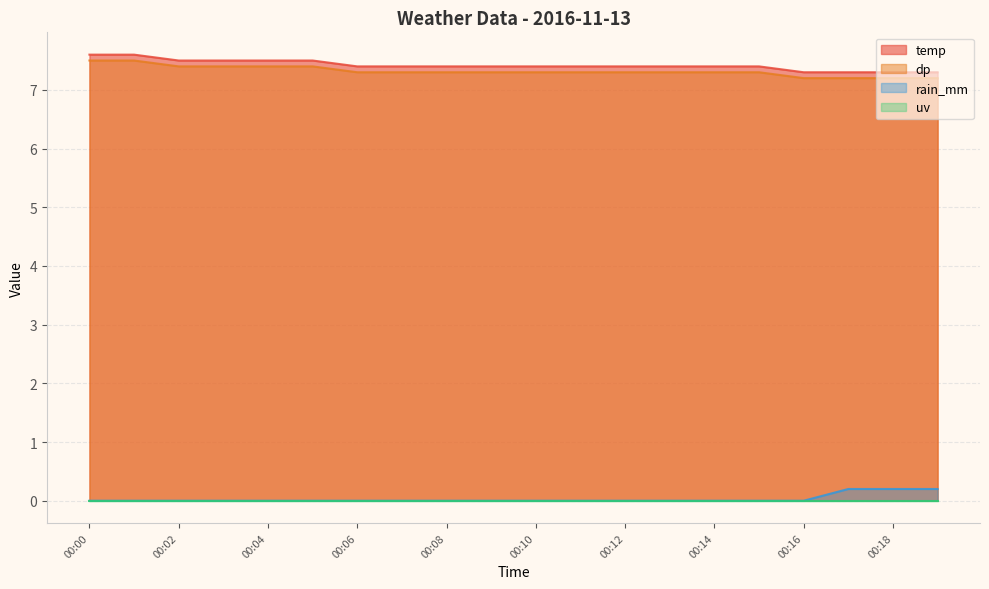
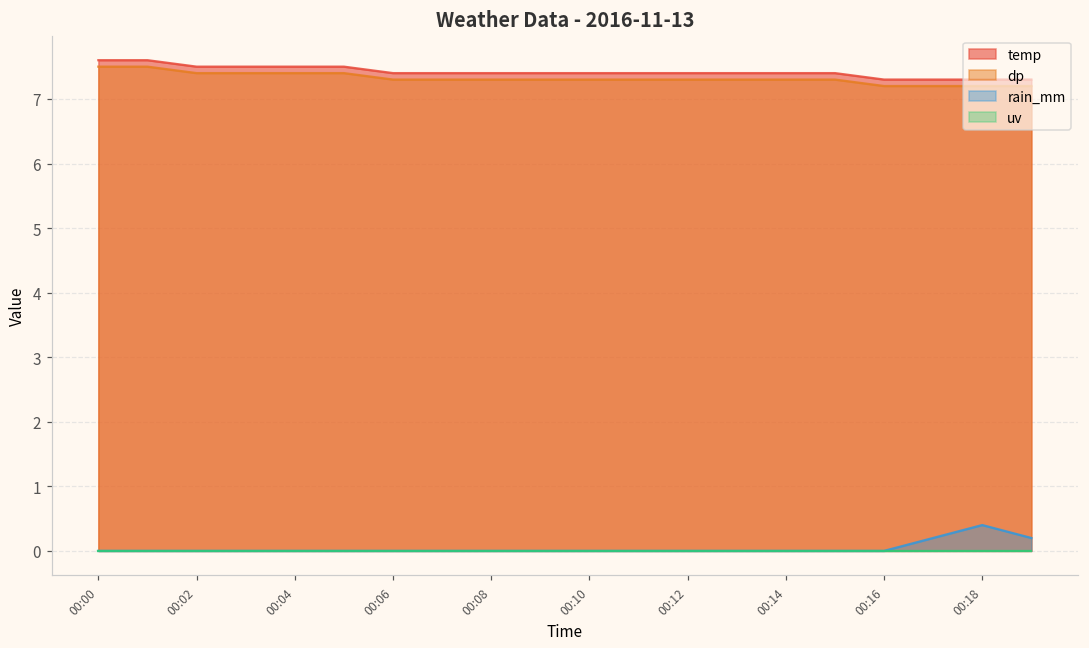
rain_mm, 00:18: 0.2 -> 0.4
